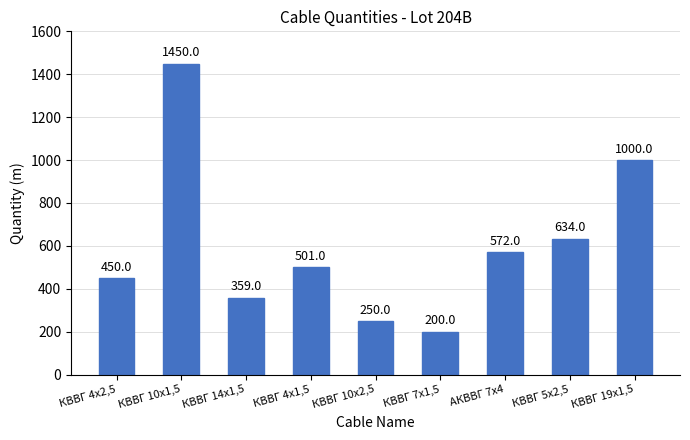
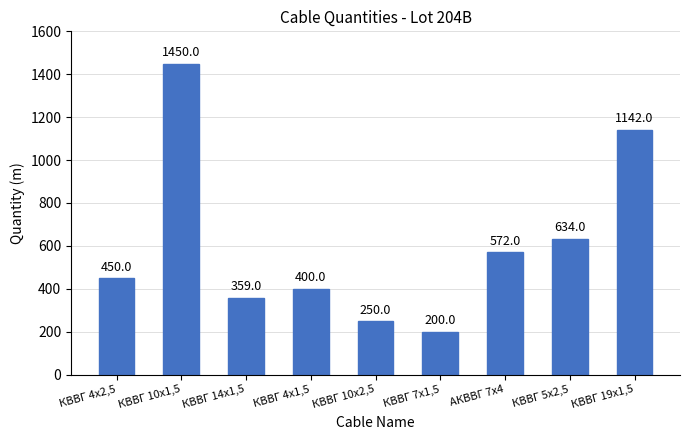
КВВГ 4х1,5: 501.0 -> 400.0
КВВГ 19х1,5: 1000.0 -> 1142.0
